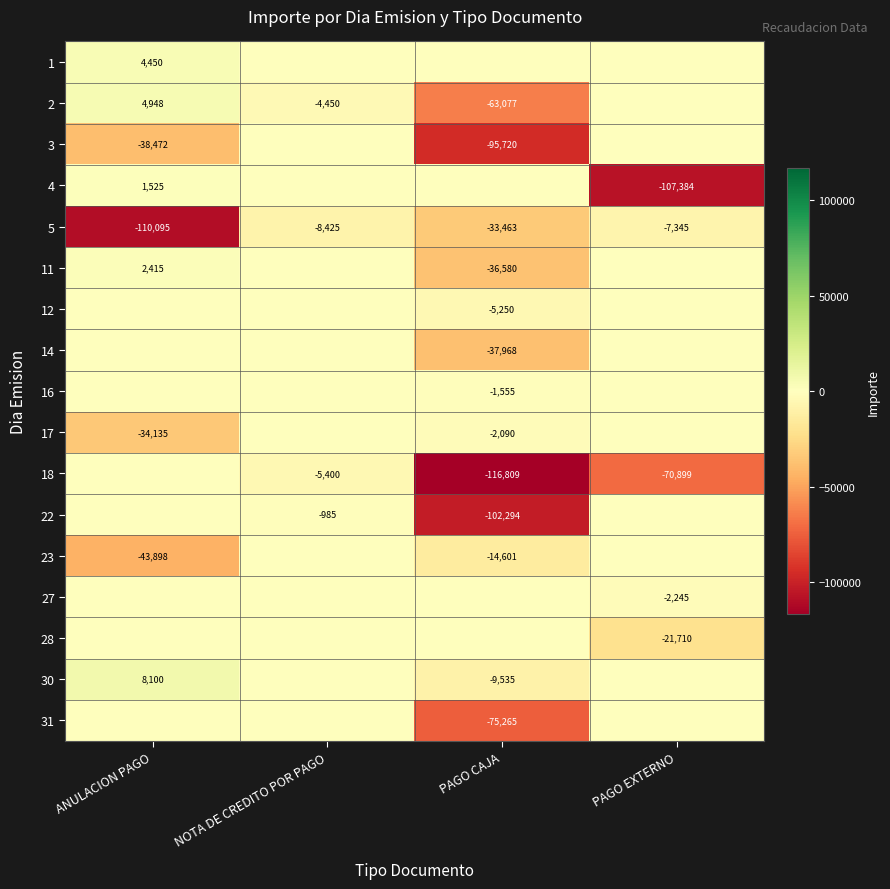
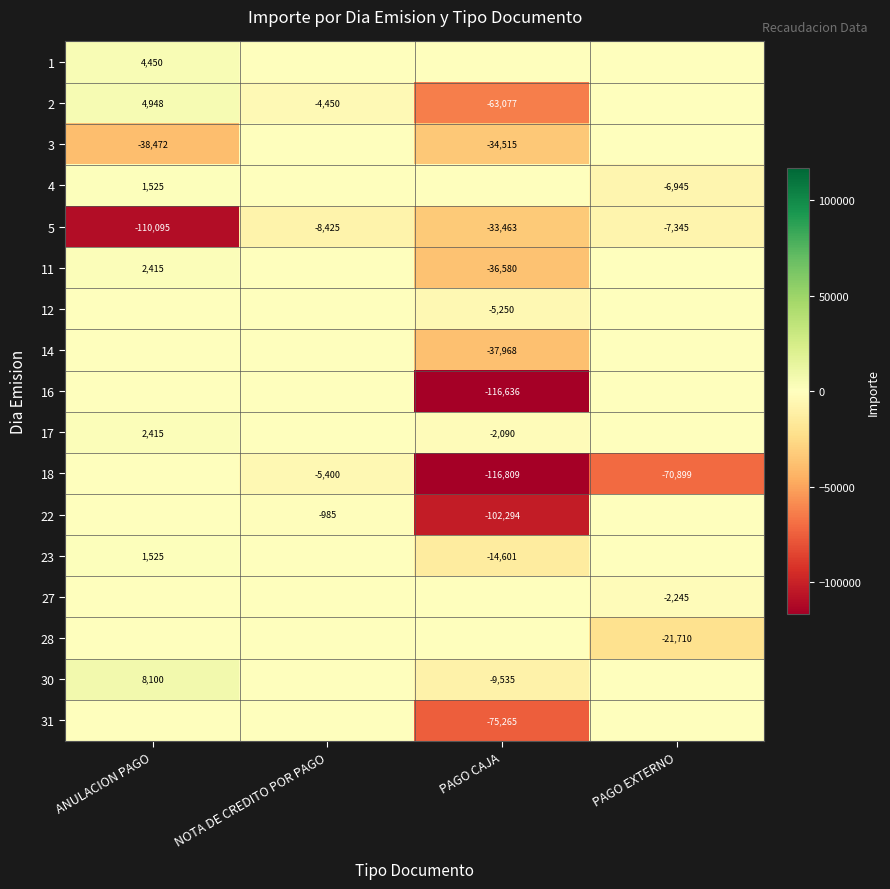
3, PAGO CAJA: -95,720 -> -34,515
4, PAGO EXTERNO: -107,384 -> -6,945
16, PAGO CAJA: -1,555 -> -116,636
17, ANULACION PAGO: -34,135 -> 2,415
23, ANULACION PAGO: -43,898 -> 1,525
